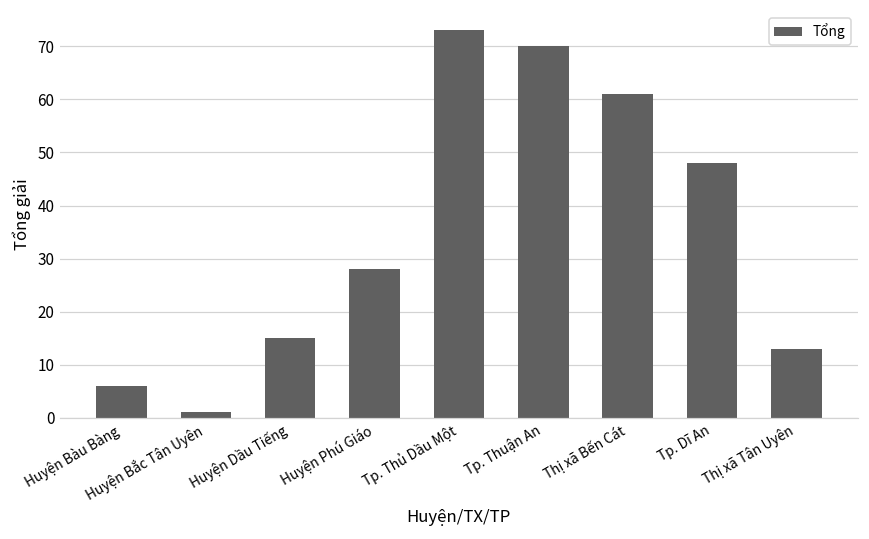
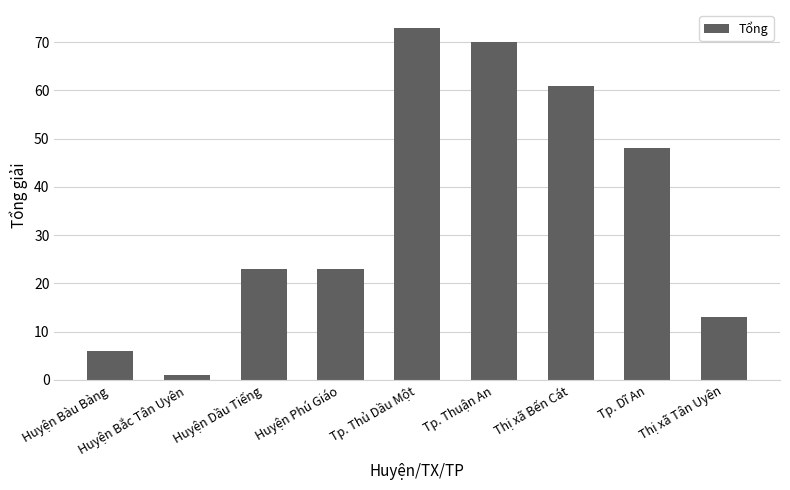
Huyện Dầu Tiếng: 15 -> 23
Huyện Phú Giáo: 28 -> 23
